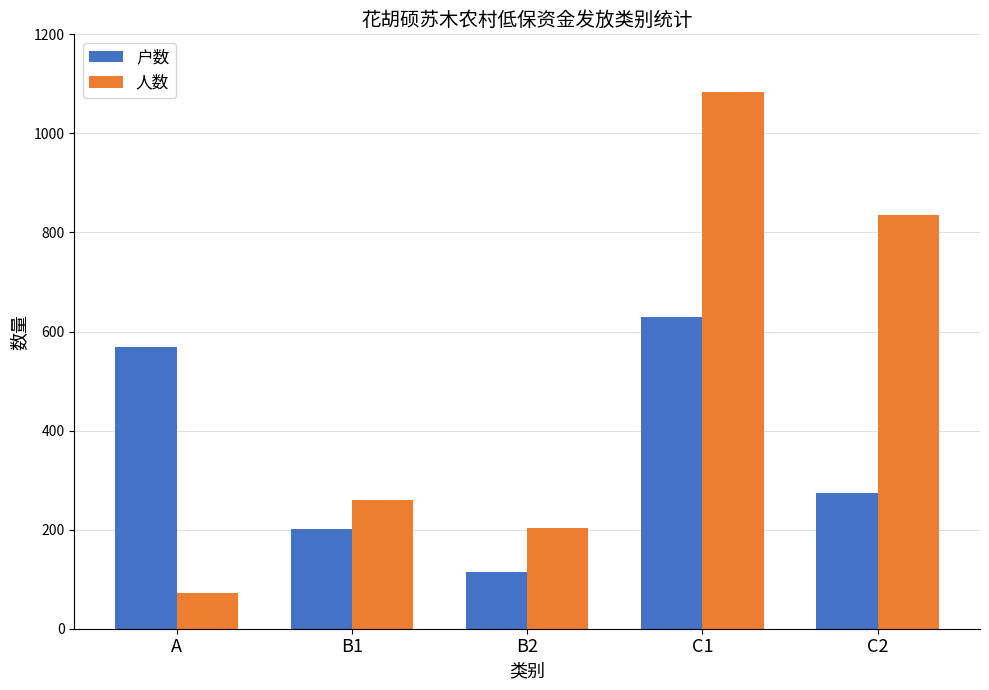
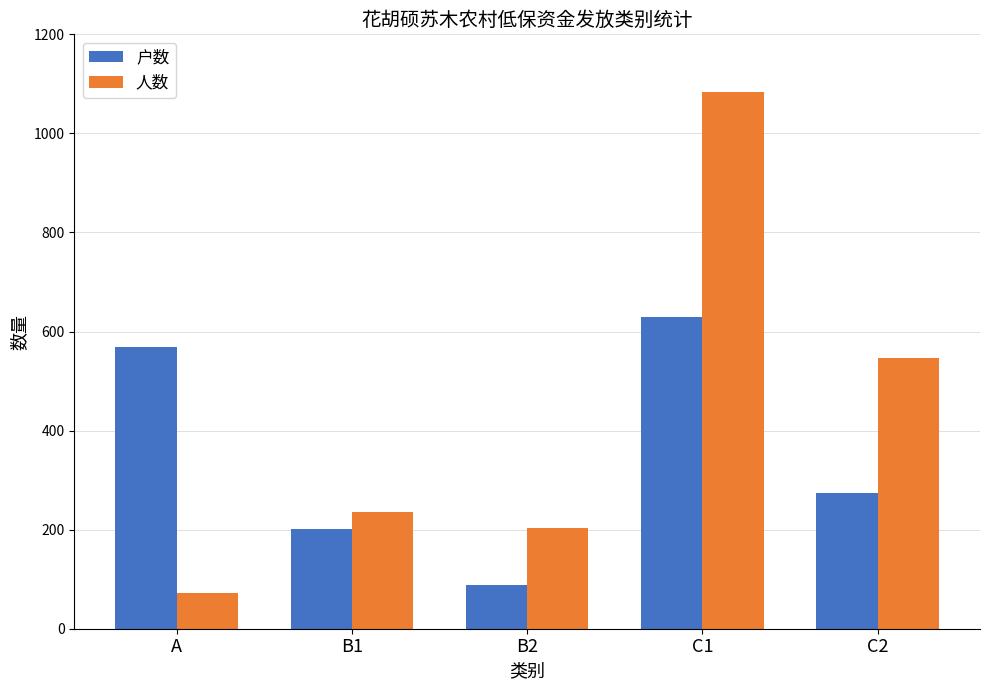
人数, B1: 260 -> 240
户数, B2: 110 -> 90
人数, C2: 840 -> 550
